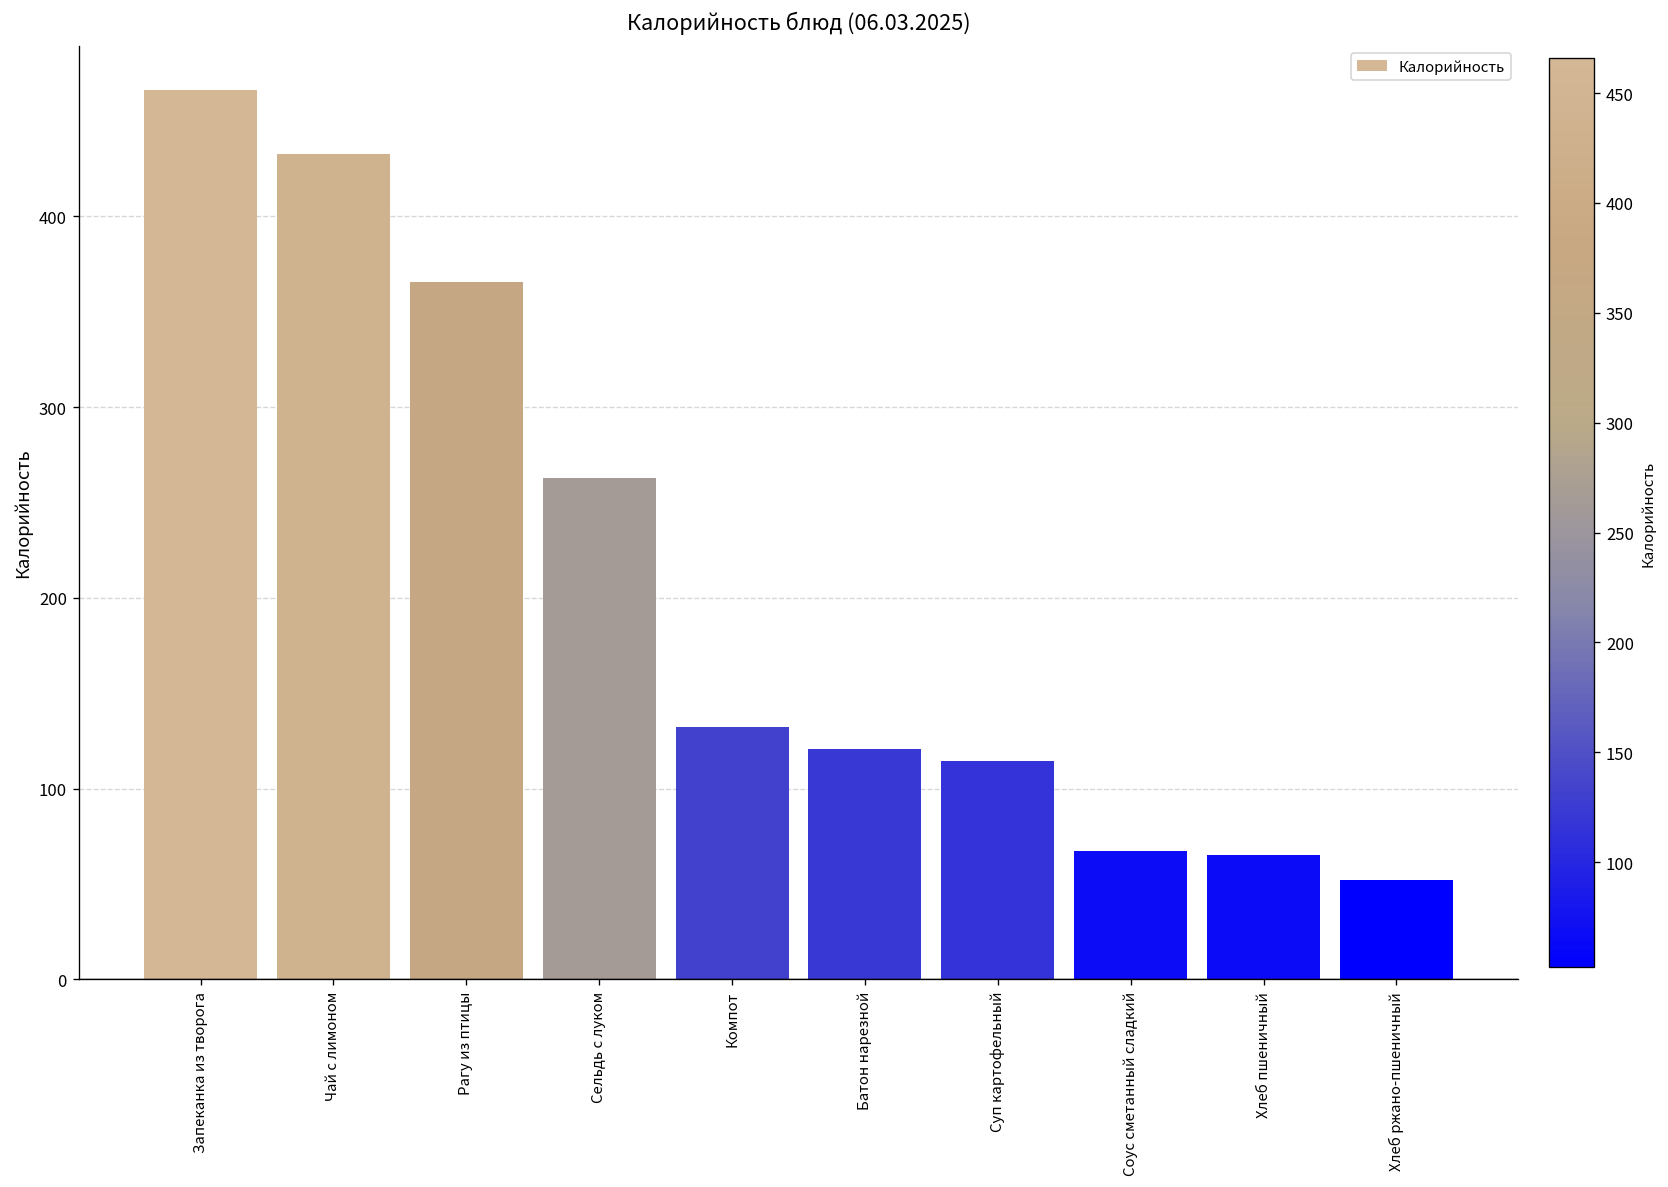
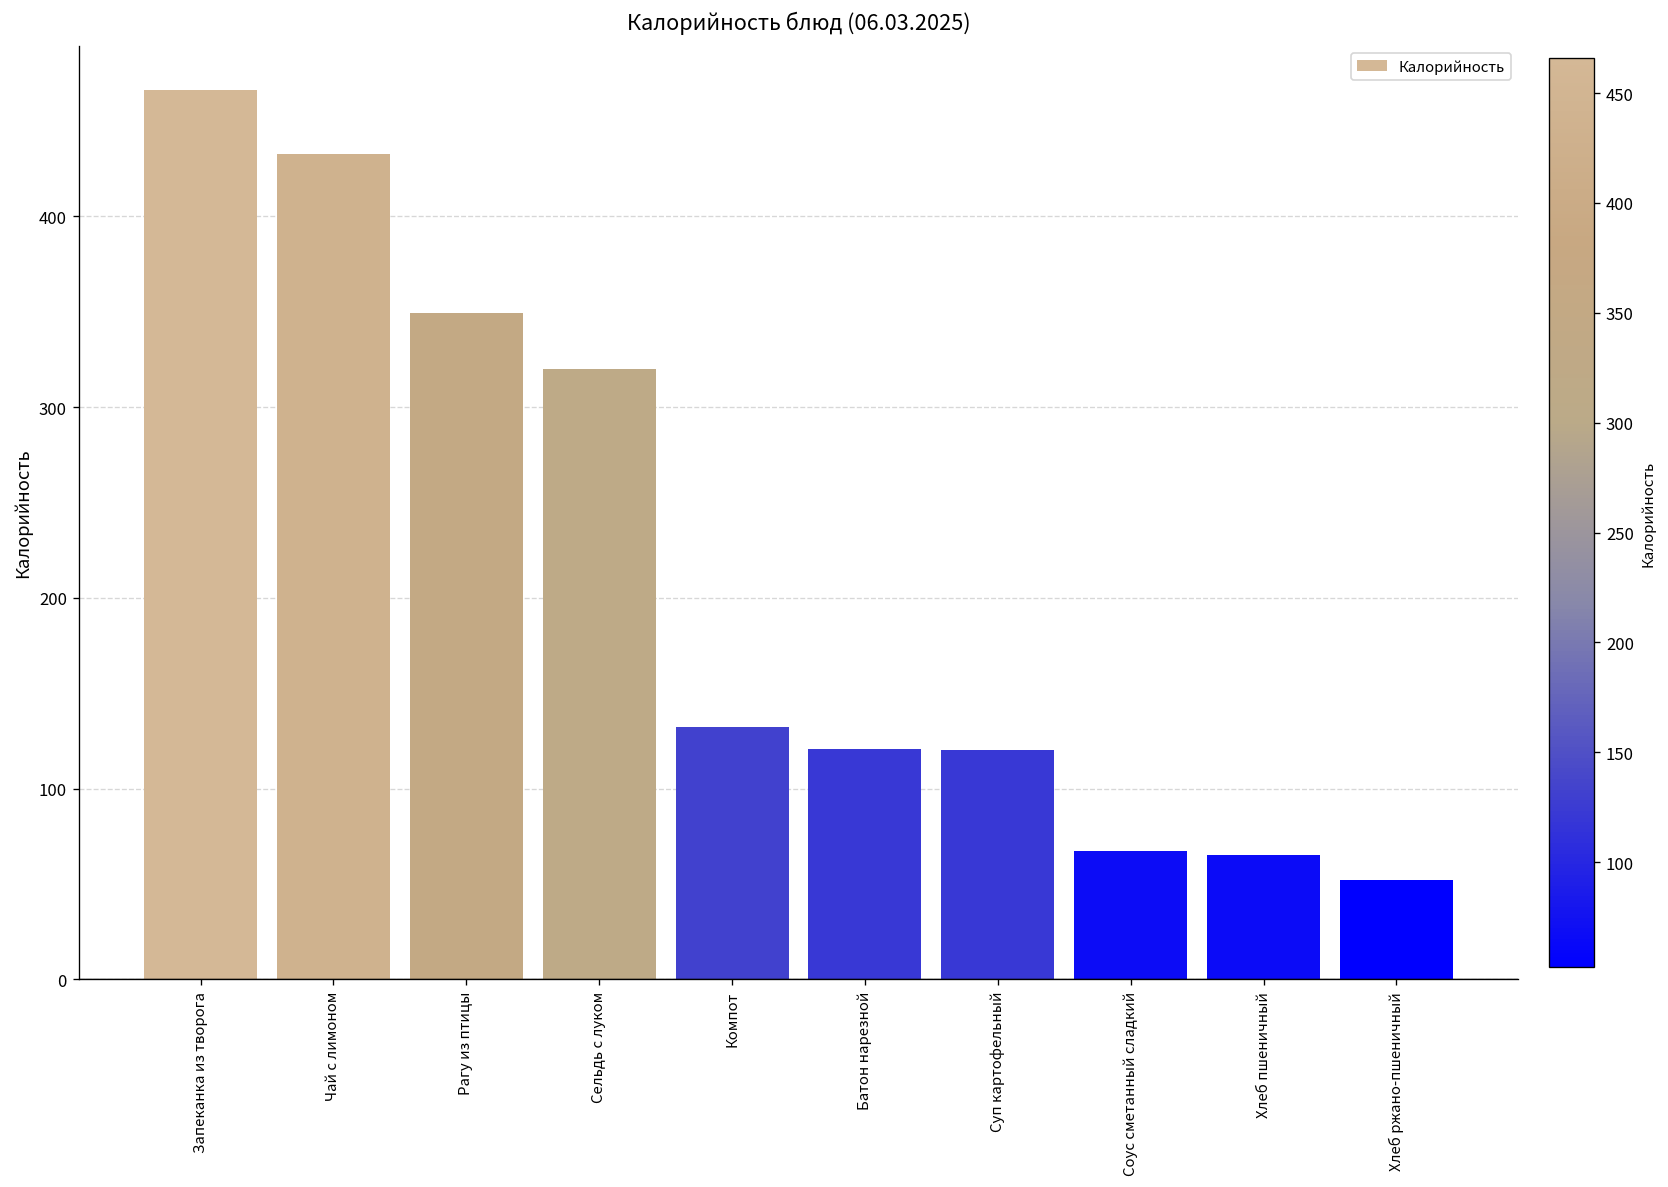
Рагу из птицы: 366 -> 350
Сельдь с луком: 263 -> 320
Суп картофельный: 115 -> 120
